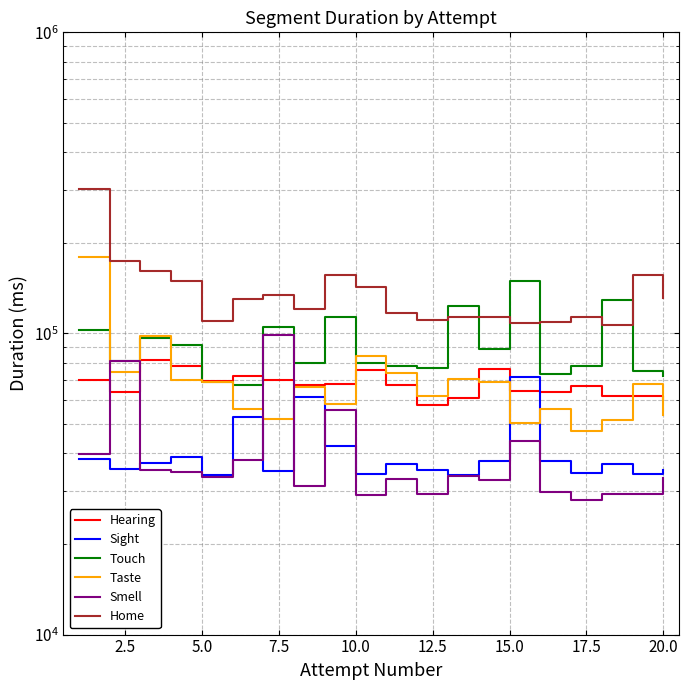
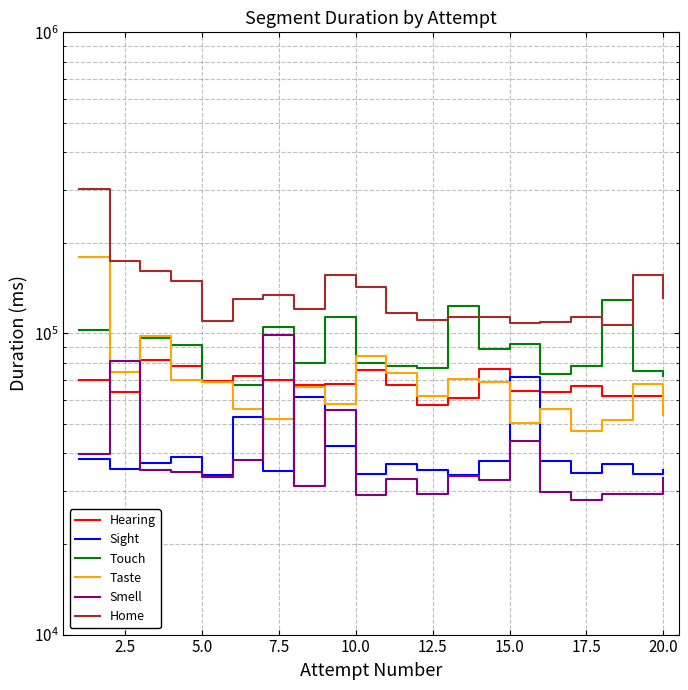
Touch, 15.0: 150000 -> 92000
